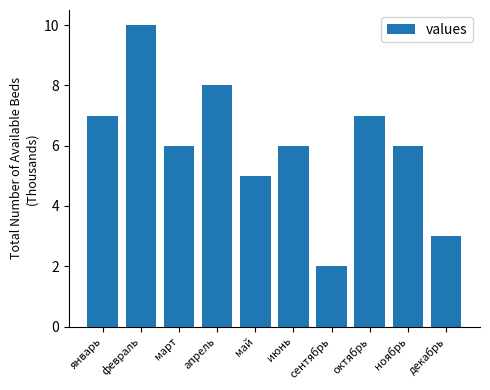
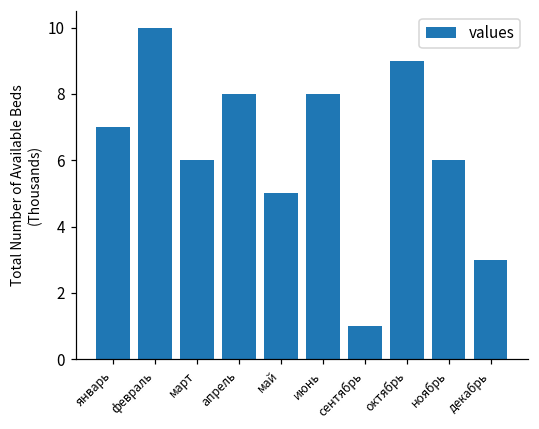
июнь: 6 -> 8
сентябрь: 2 -> 1
октябрь: 7 -> 9
